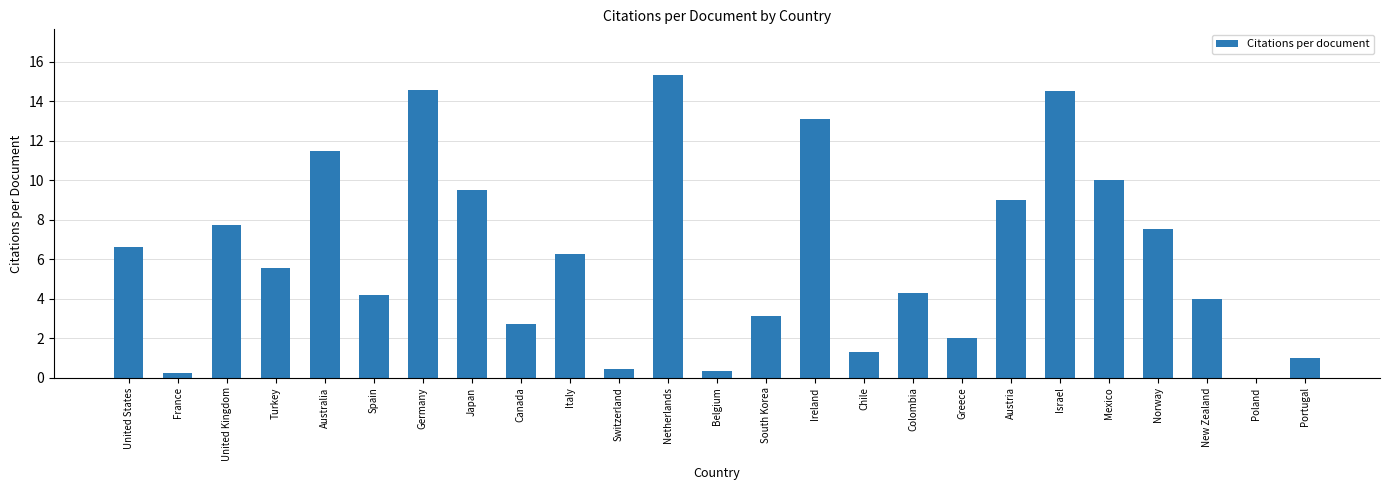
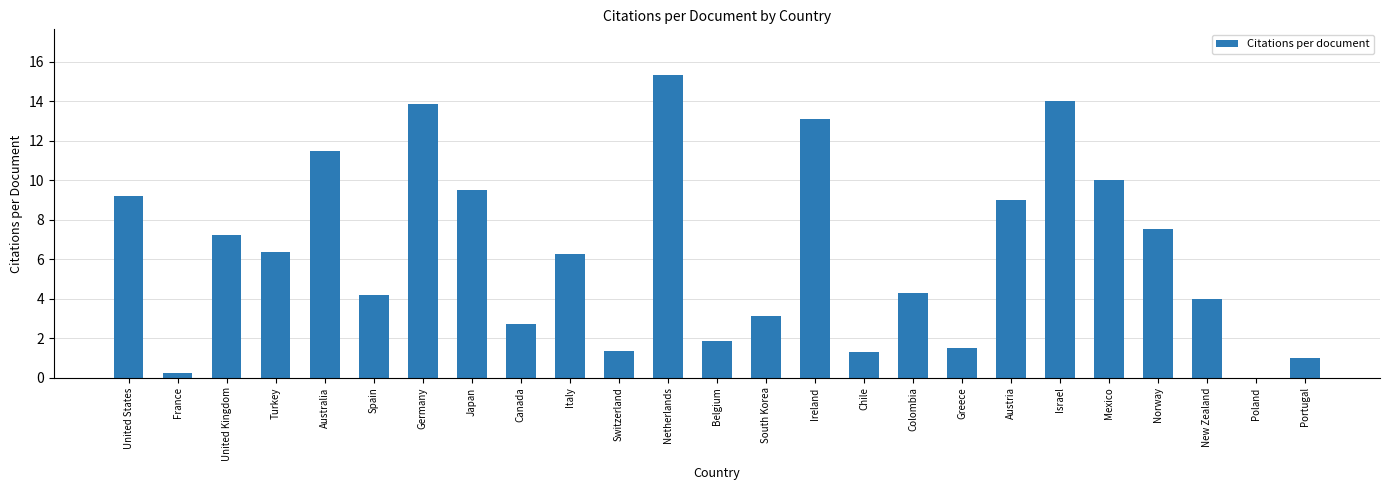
United States: 6.6 -> 9.2
United Kingdom: 7.7 -> 7.2
Turkey: 5.5 -> 6.4
Germany: 14.6 -> 13.8
Switzerland: 0.4 -> 1.3
Belgium: 0.3 -> 1.9
Greece: 2.0 -> 1.5
Israel: 14.5 -> 14.0
